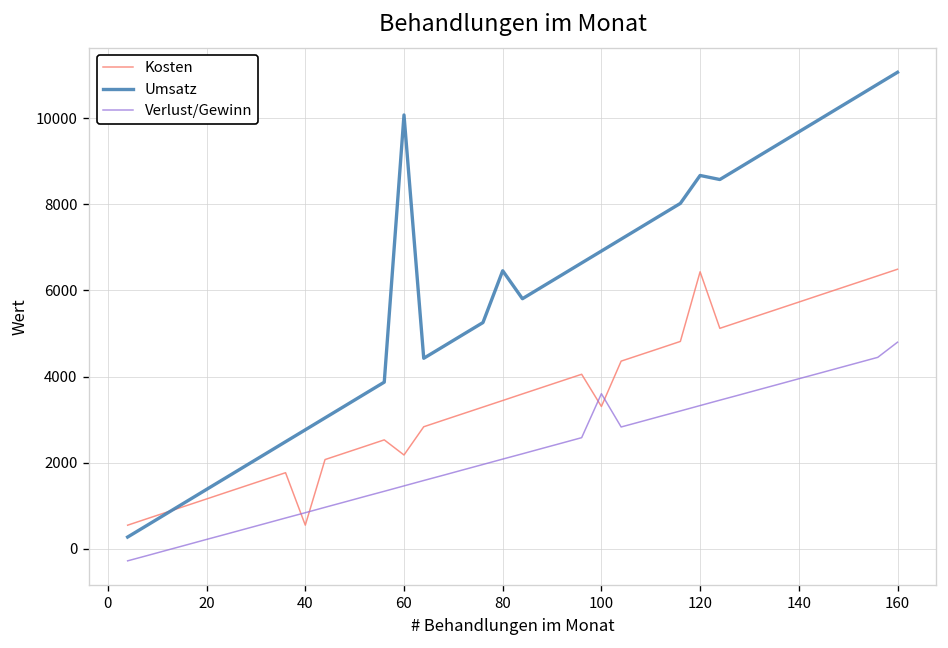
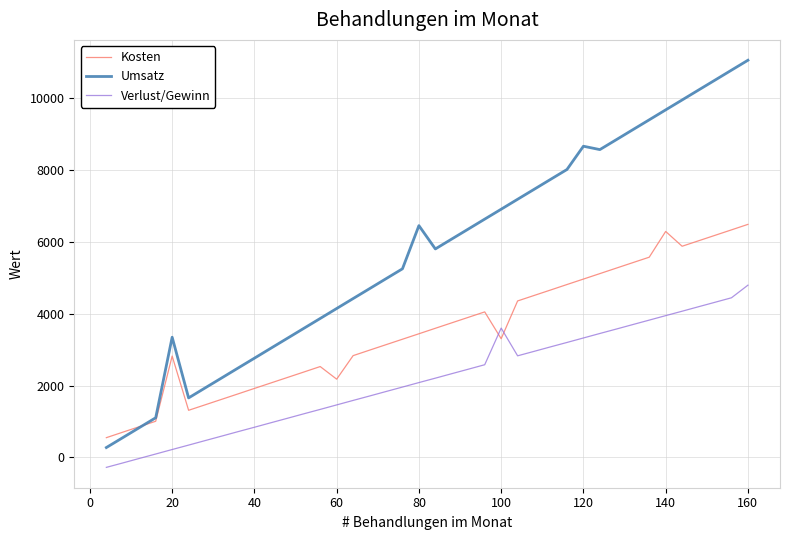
Kosten, 20: 1200 -> 2800
Umsatz, 20: 1400 -> 3300
Kosten, 40: 600 -> 1900
Umsatz, 60: 10100 -> 4100
Kosten, 120: 6400 -> 5000
Kosten, 140: 5700 -> 6300
